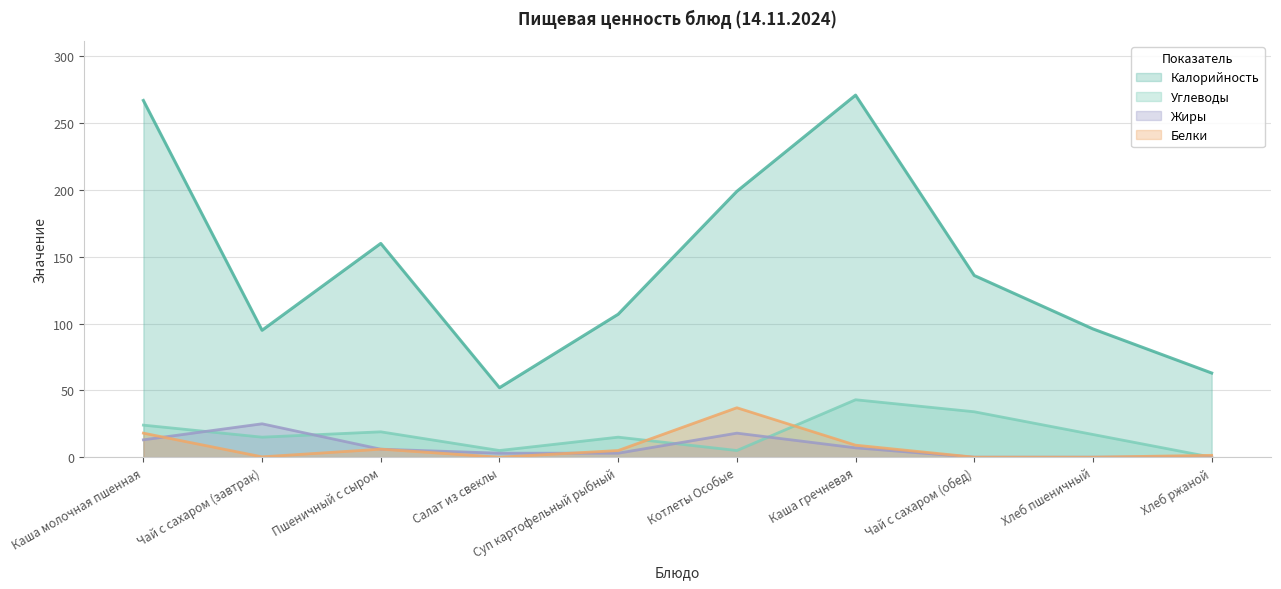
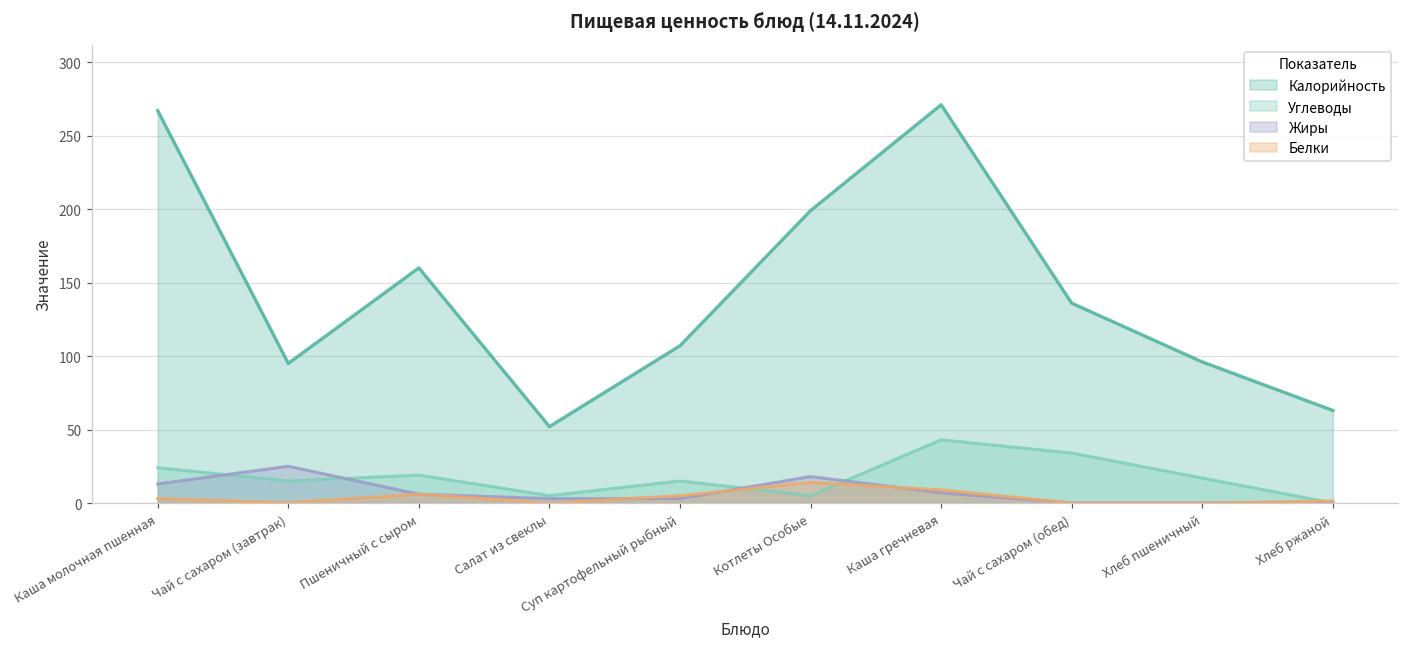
Белки, Каша молочная пшенная: 18 -> 3
Белки, Котлеты Особые: 37 -> 14
